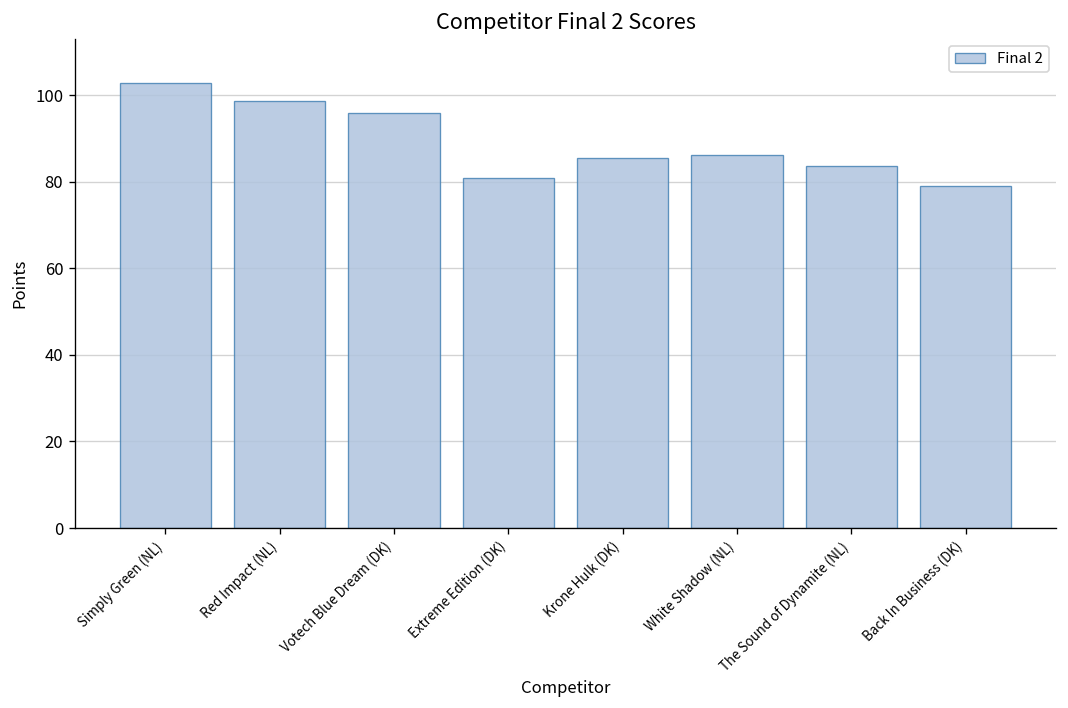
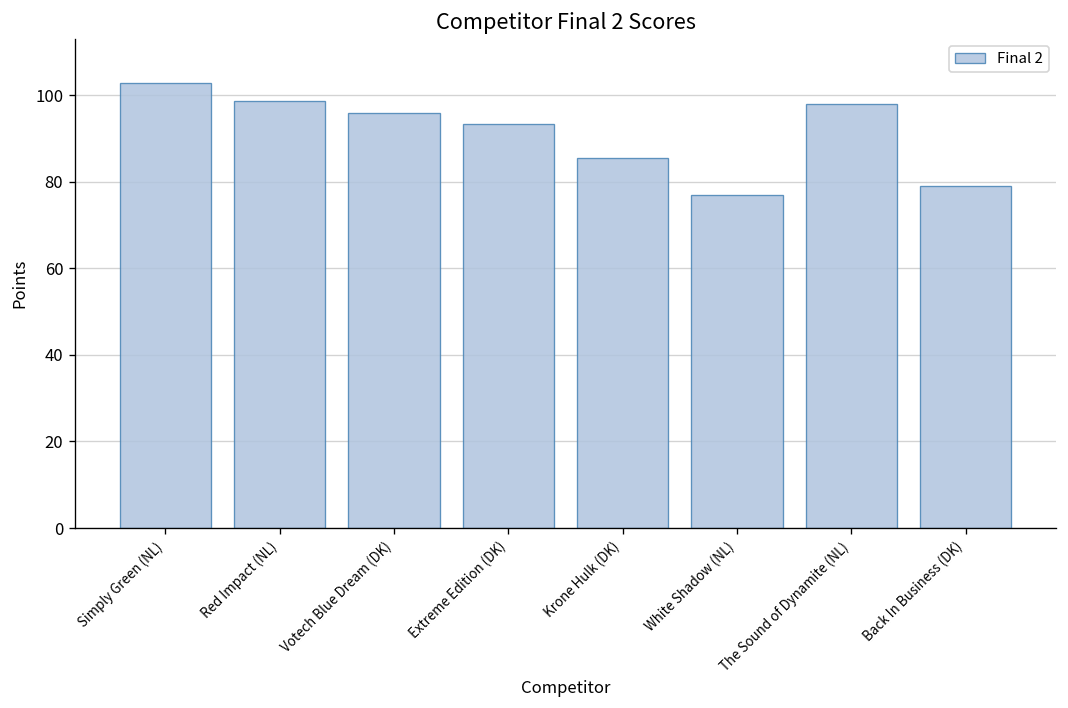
Extreme Edition (DK): 81 -> 93
White Shadow (NL): 86 -> 77
The Sound of Dynamite (NL): 84 -> 98
